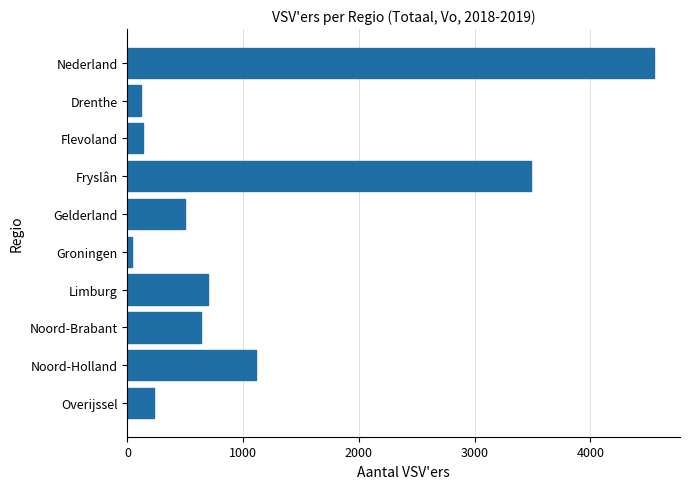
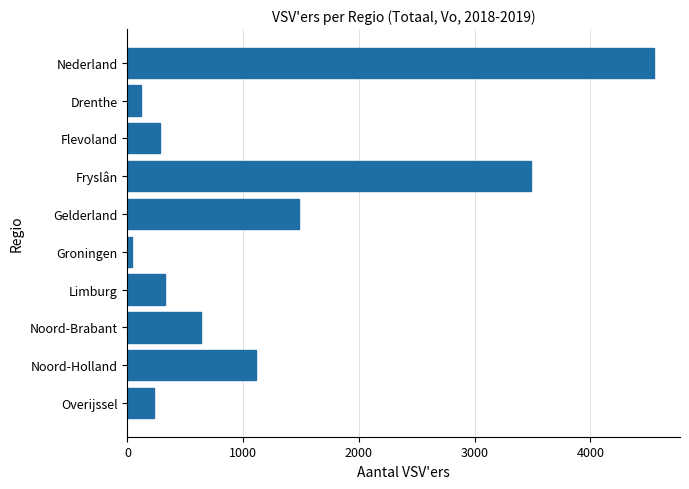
Flevoland: 130 -> 280
Gelderland: 490 -> 1490
Limburg: 700 -> 330
